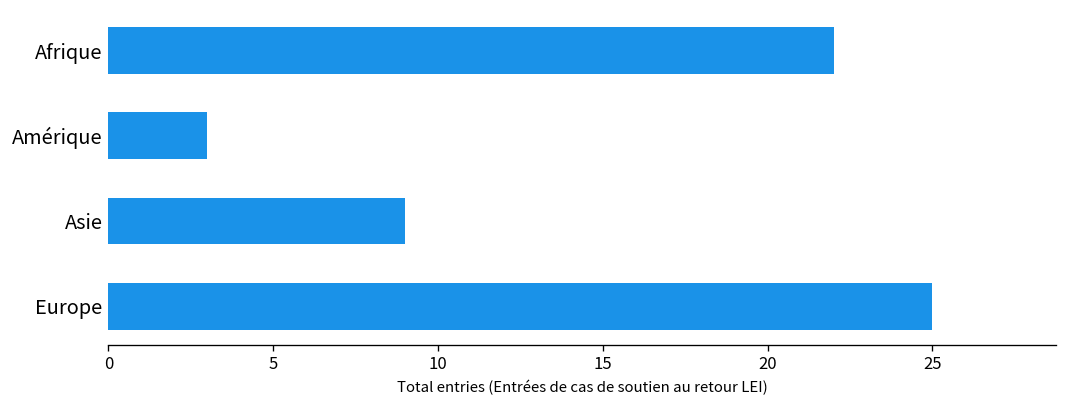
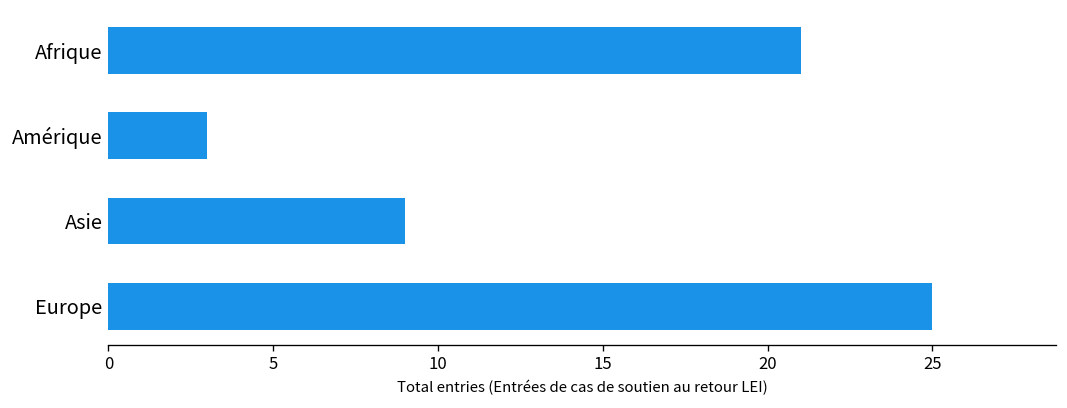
Afrique: 22 -> 21
